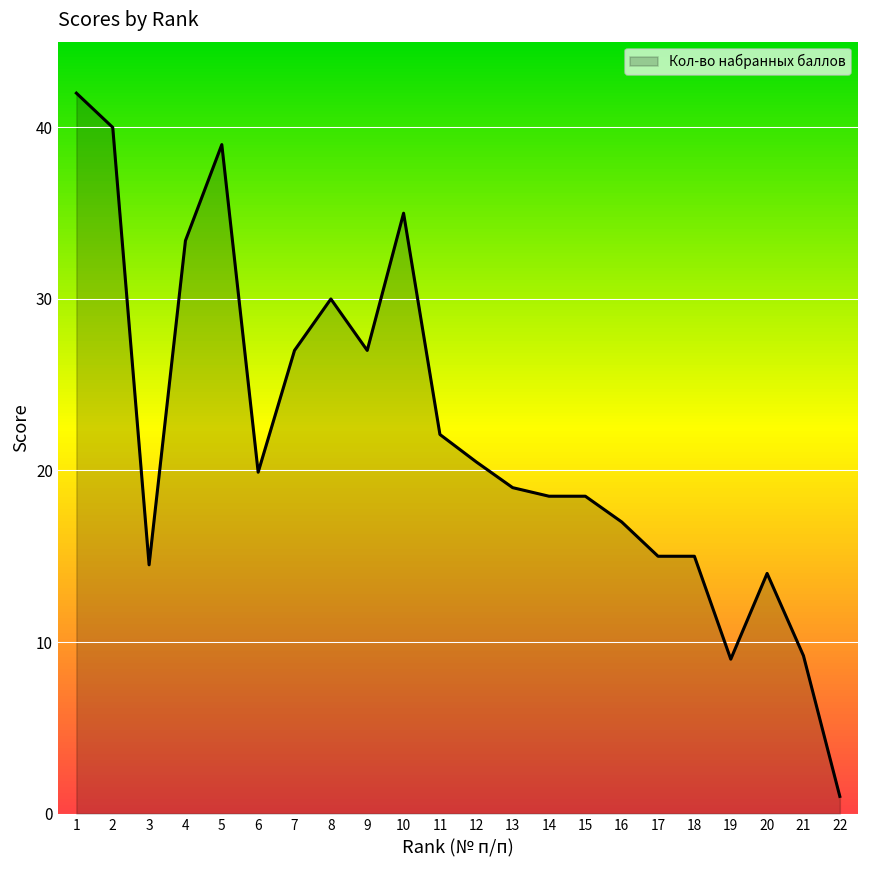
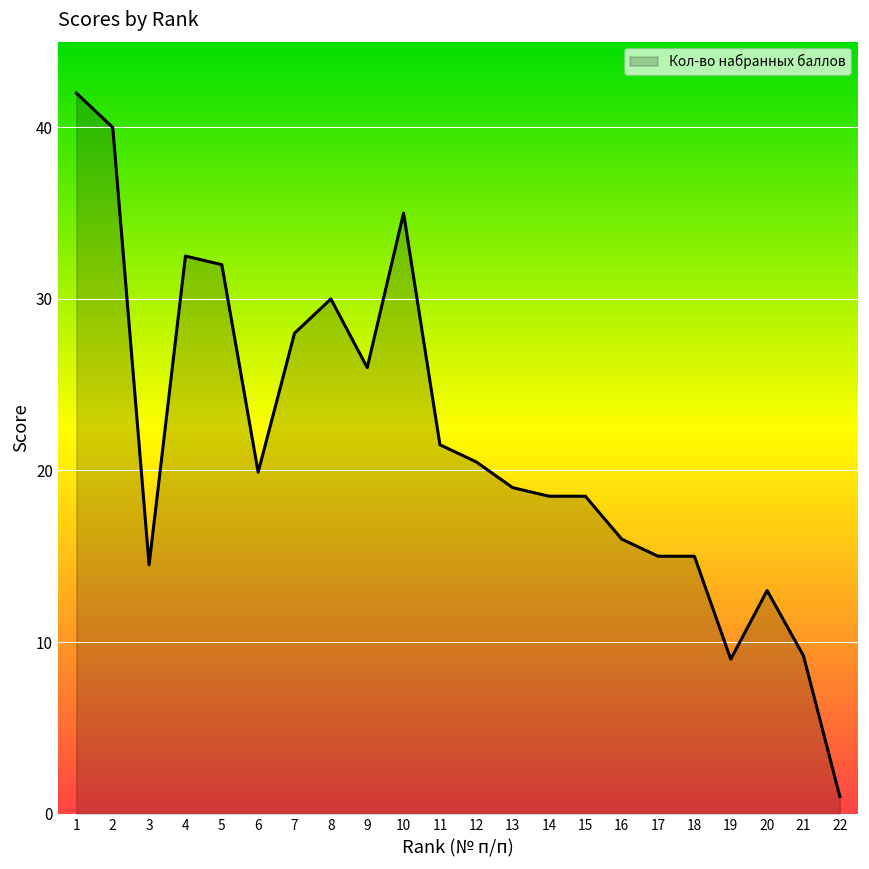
4: 33.4 -> 32.5
5: 39 -> 32
7: 27 -> 28
9: 27 -> 26
11: 22.1 -> 21.5
16: 17 -> 16
20: 14 -> 13
